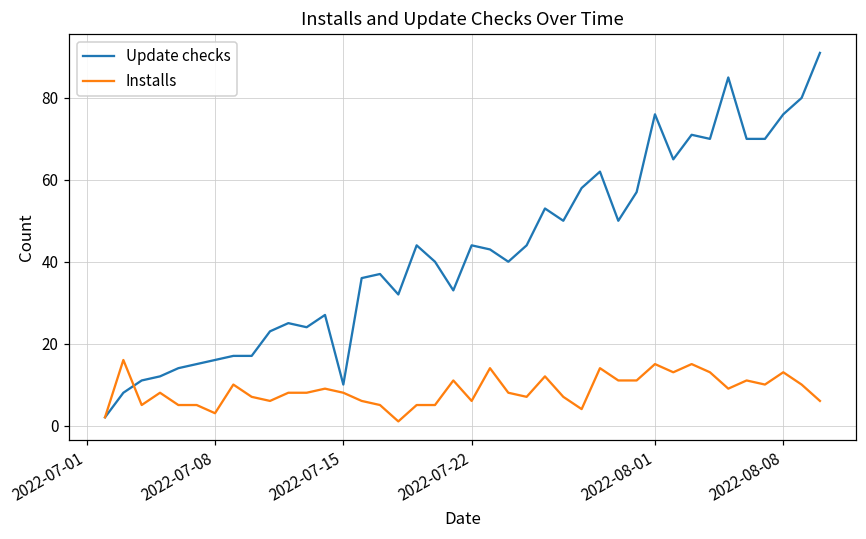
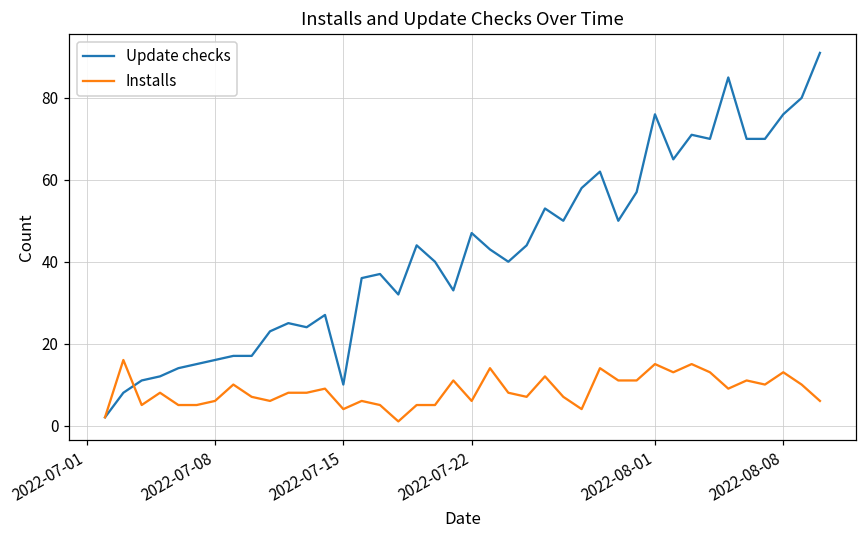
Installs, 2022-07-08: 3 -> 6
Installs, 2022-07-15: 8 -> 4
Update checks, 2022-07-22: 44 -> 47
